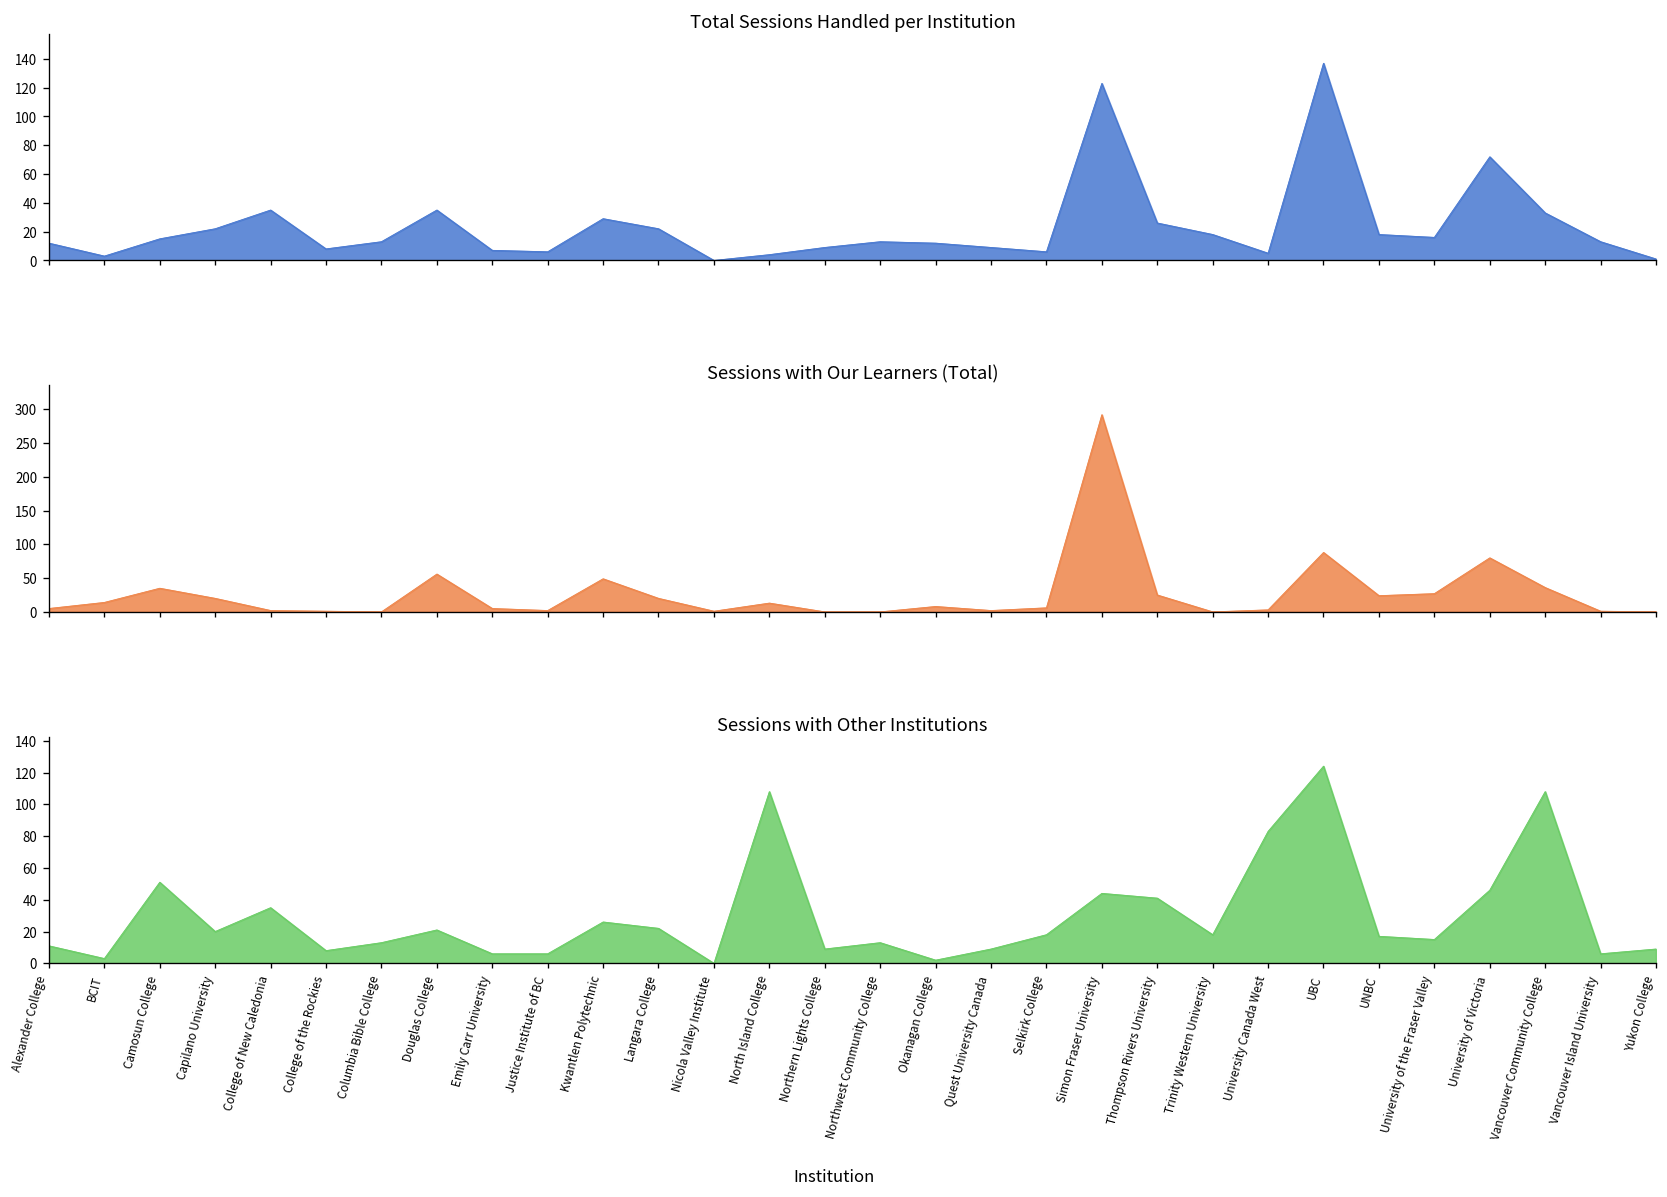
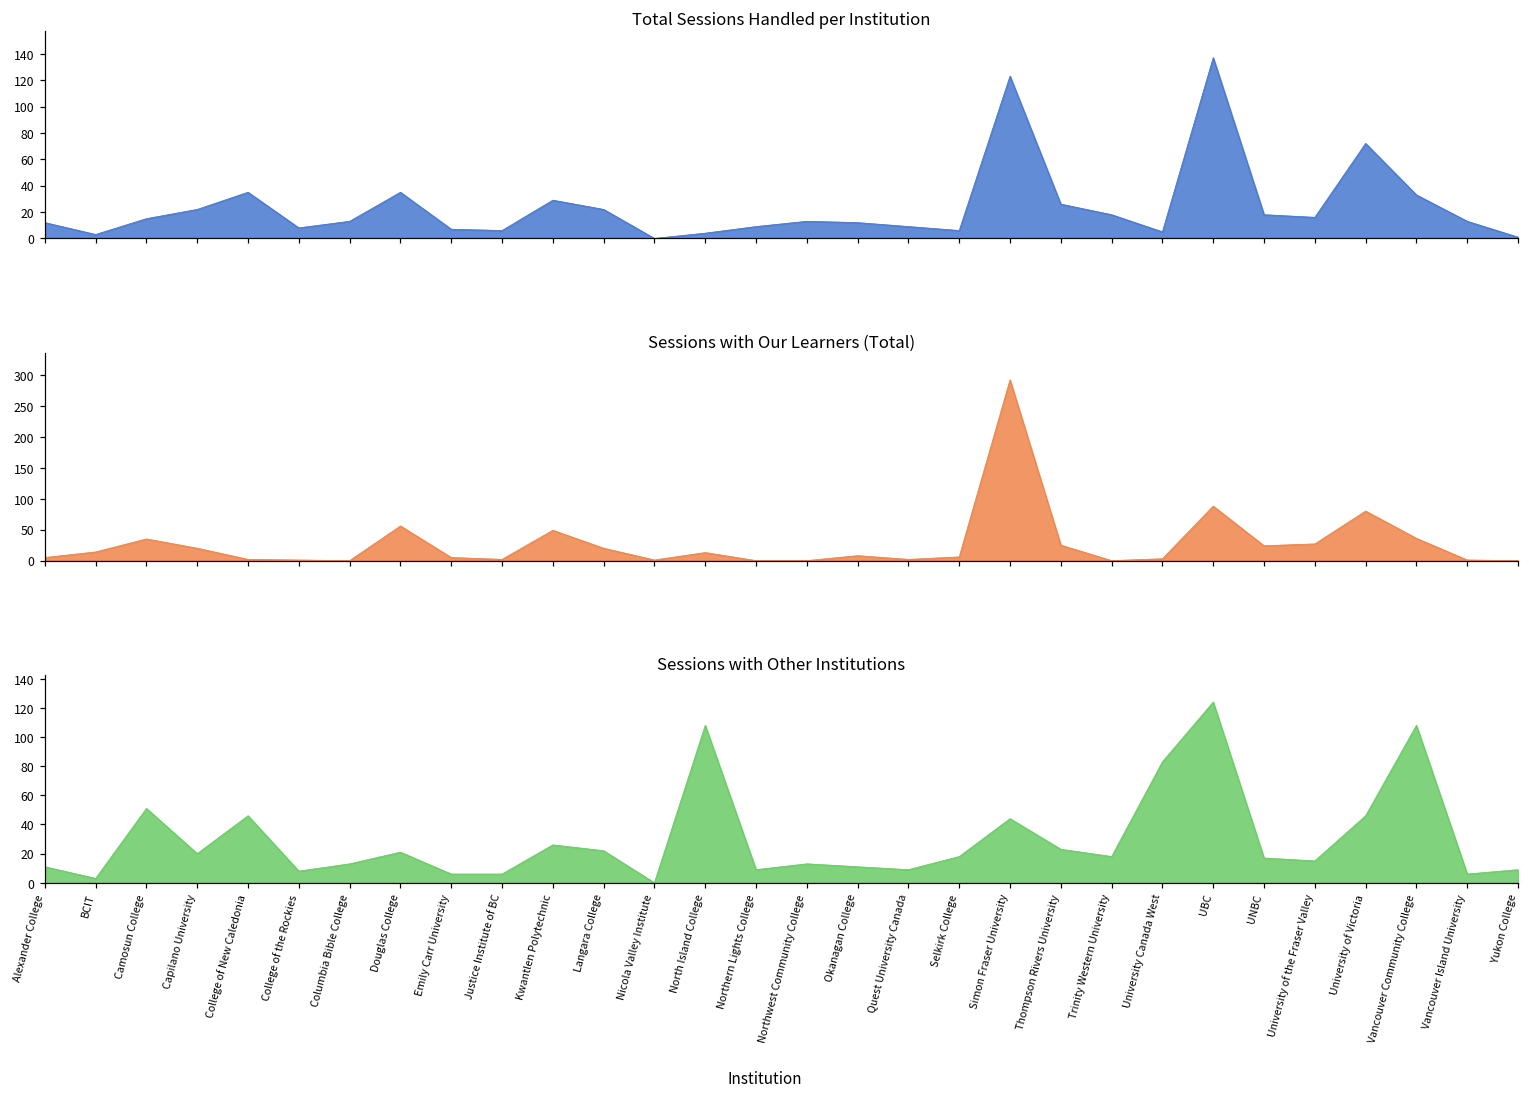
Sessions with Other Institutions, College of New Caledonia: 35 -> 46
Sessions with Other Institutions, Okanagan College: 2 -> 11
Sessions with Other Institutions, Thompson Rivers University: 41 -> 23
